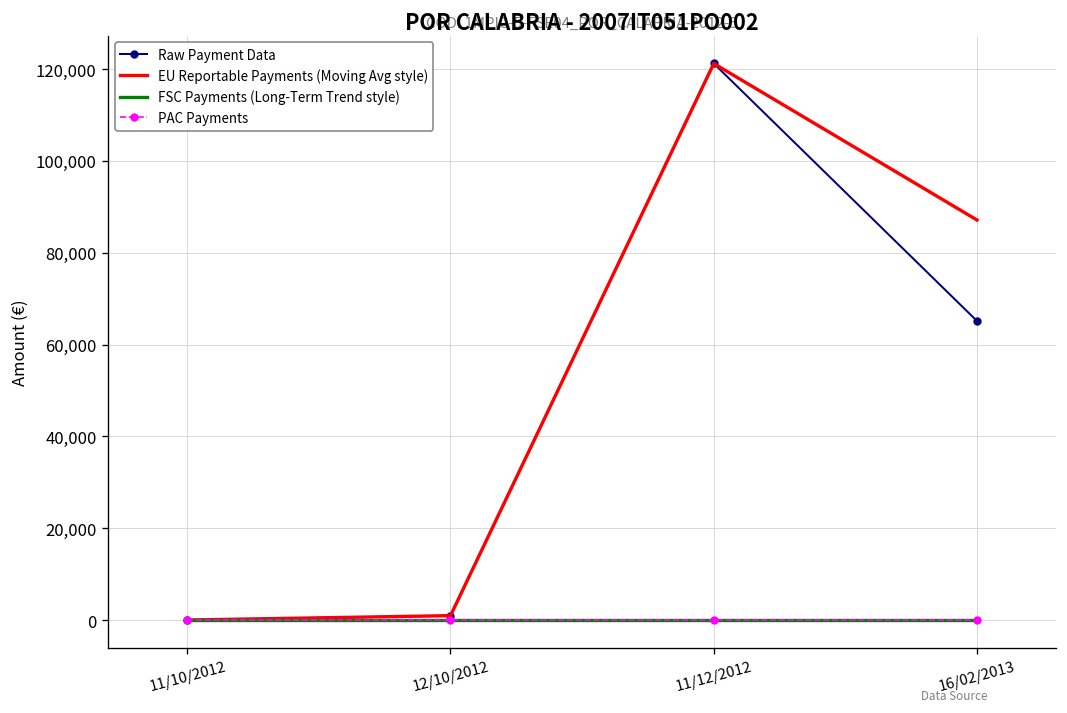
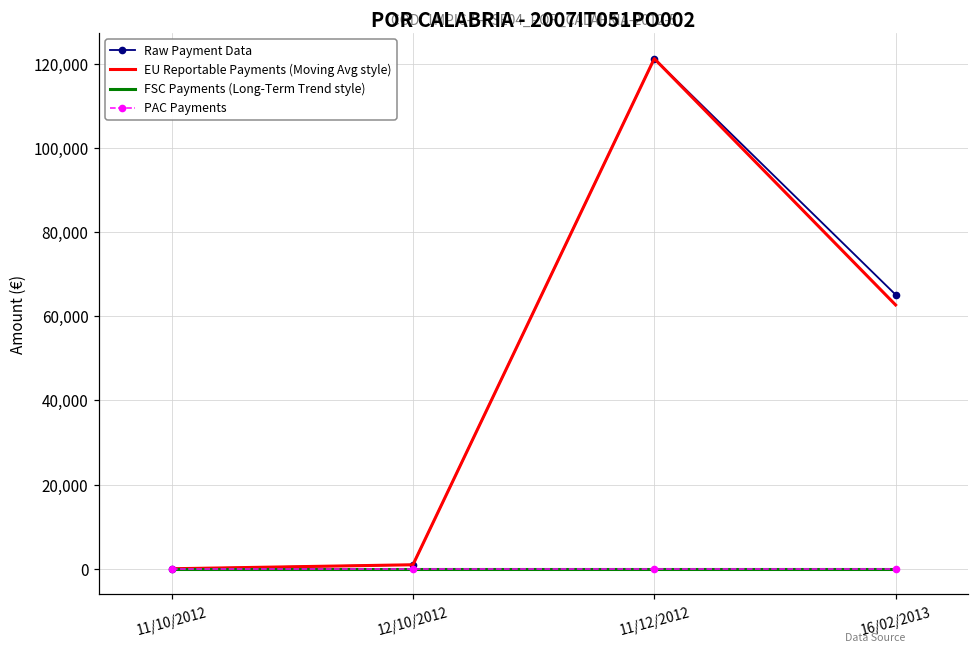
EU Reportable Payments (Moving Avg style), 16/02/2013: 87,000 -> 63,000
